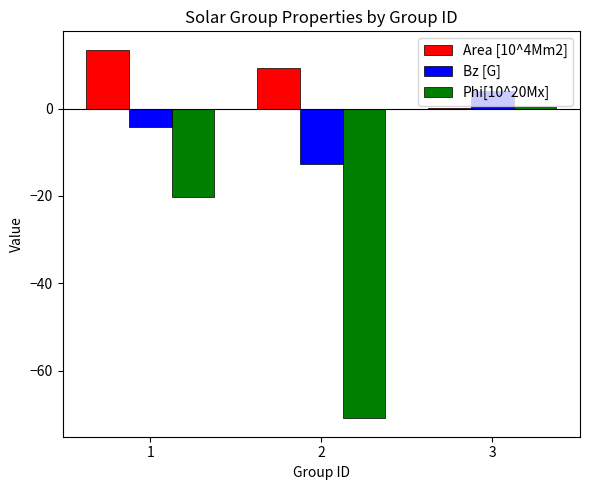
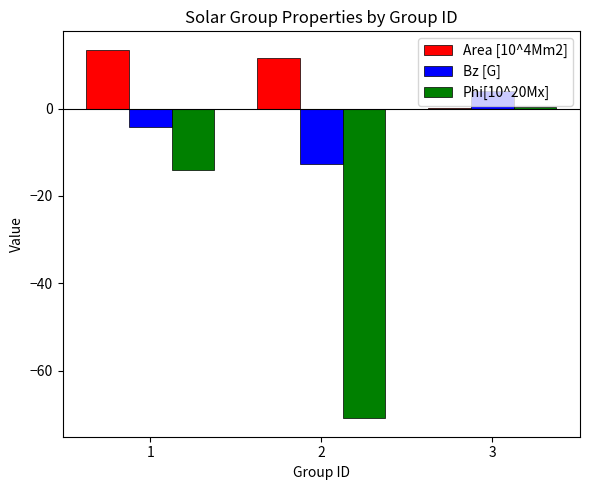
Phi[10^20Mx], 1: -20 -> -14
Area [10^4Mm2], 2: 9 -> 12
